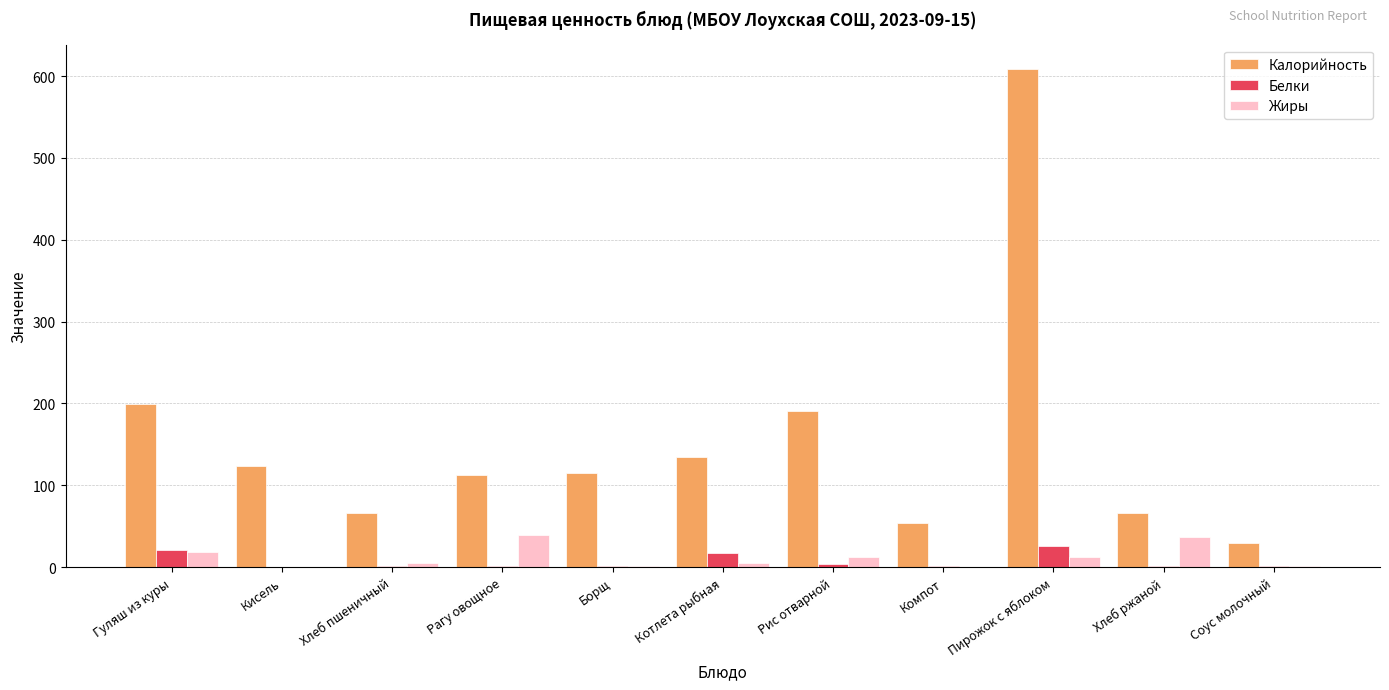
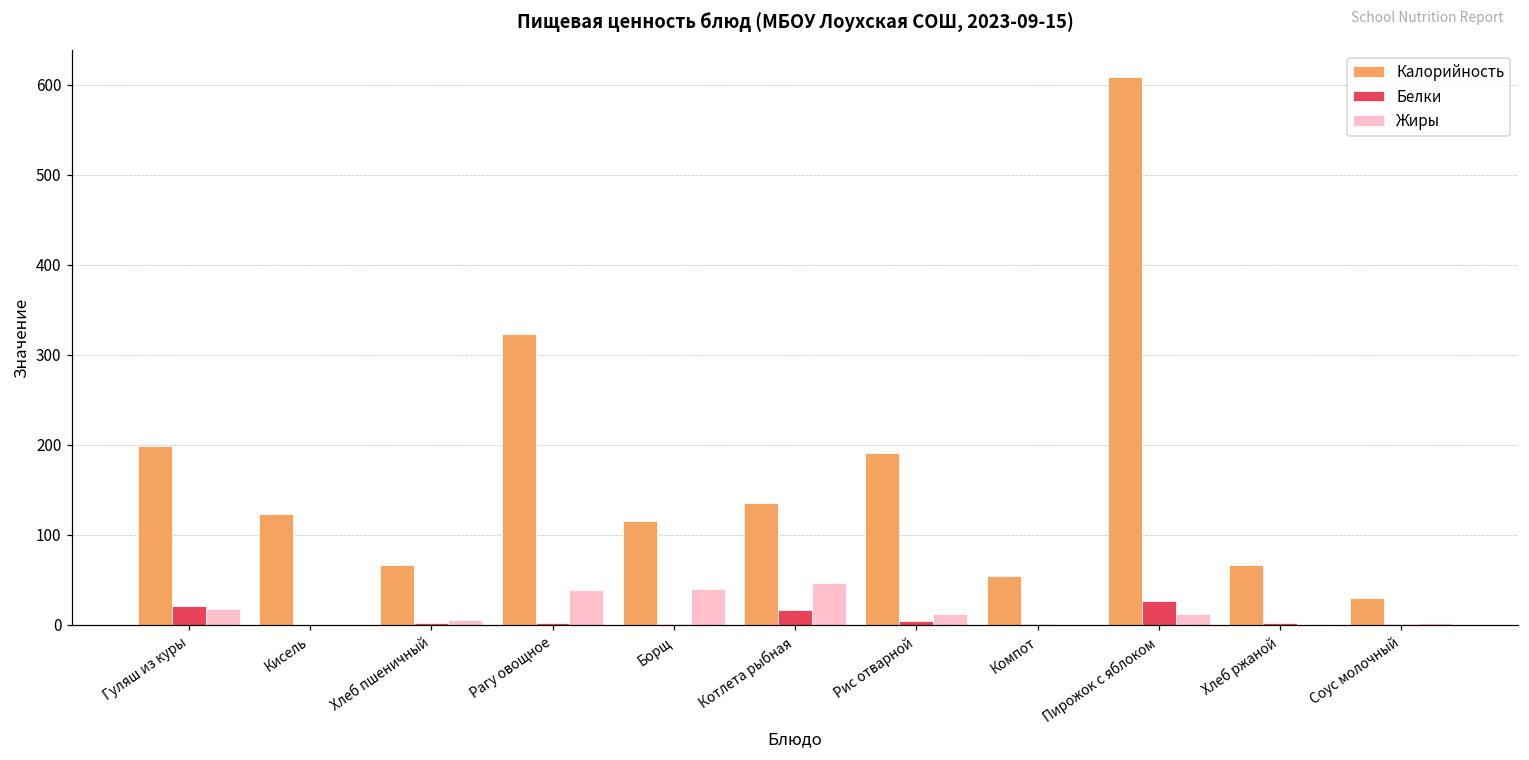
Калорийность, Рагу овощное: 110 -> 320
Жиры, Борщ: 0 -> 40
Жиры, Котлета рыбная: 10 -> 50
Жиры, Хлеб ржаной: 40 -> 0
